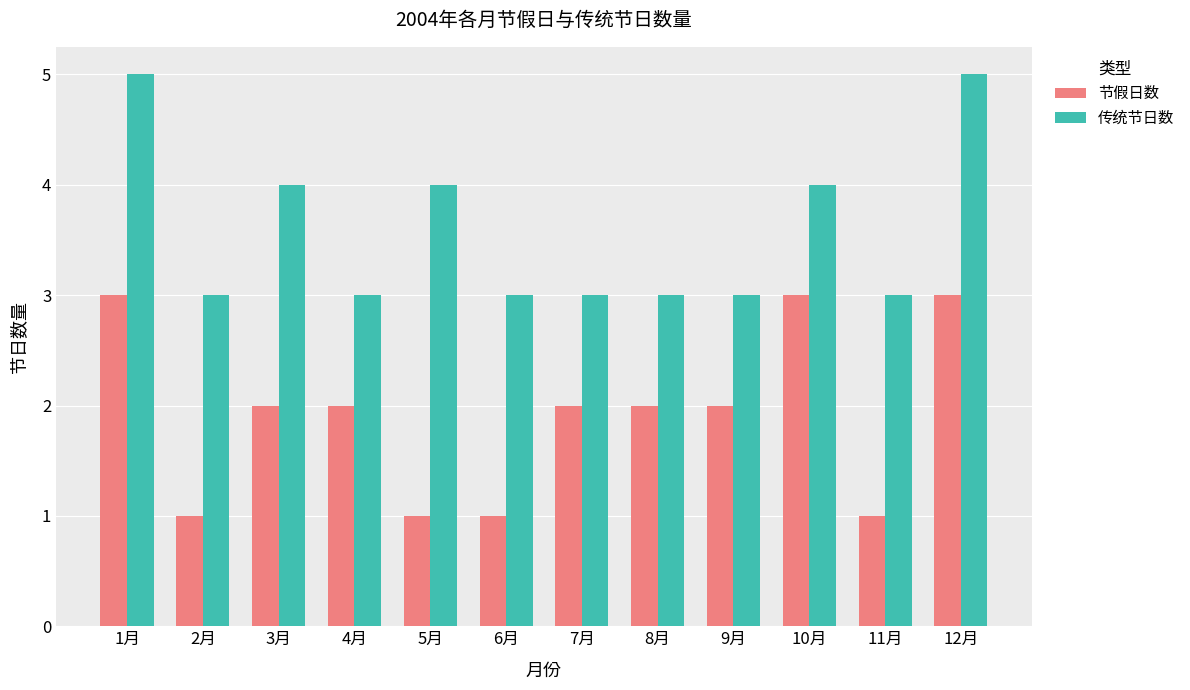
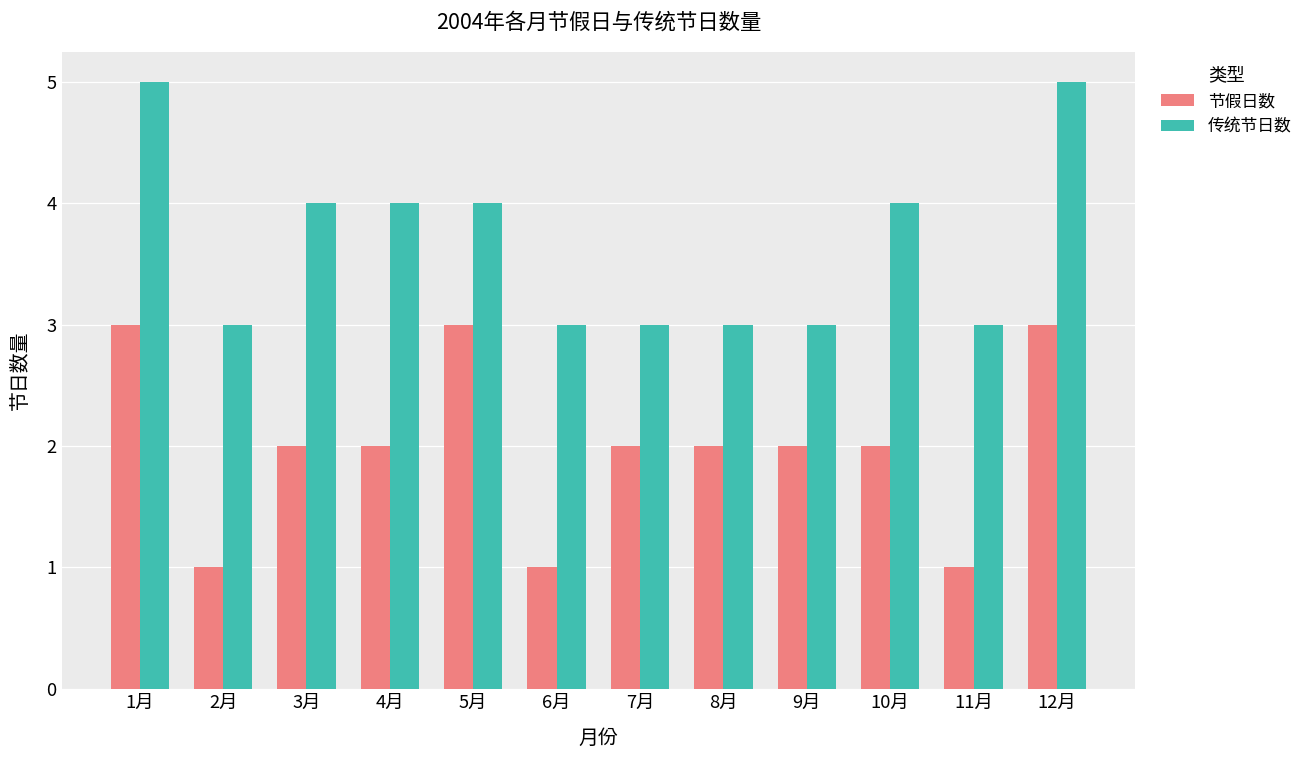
传统节日数, 4月: 3 -> 4
节假日数, 5月: 1 -> 3
节假日数, 10月: 3 -> 2
